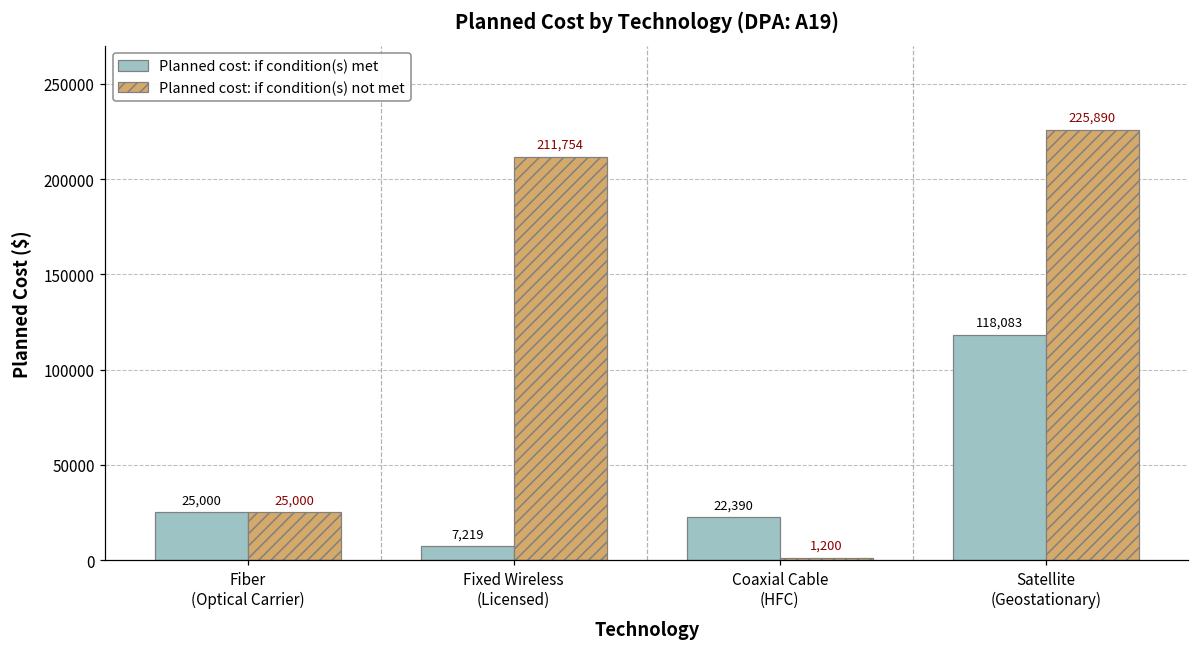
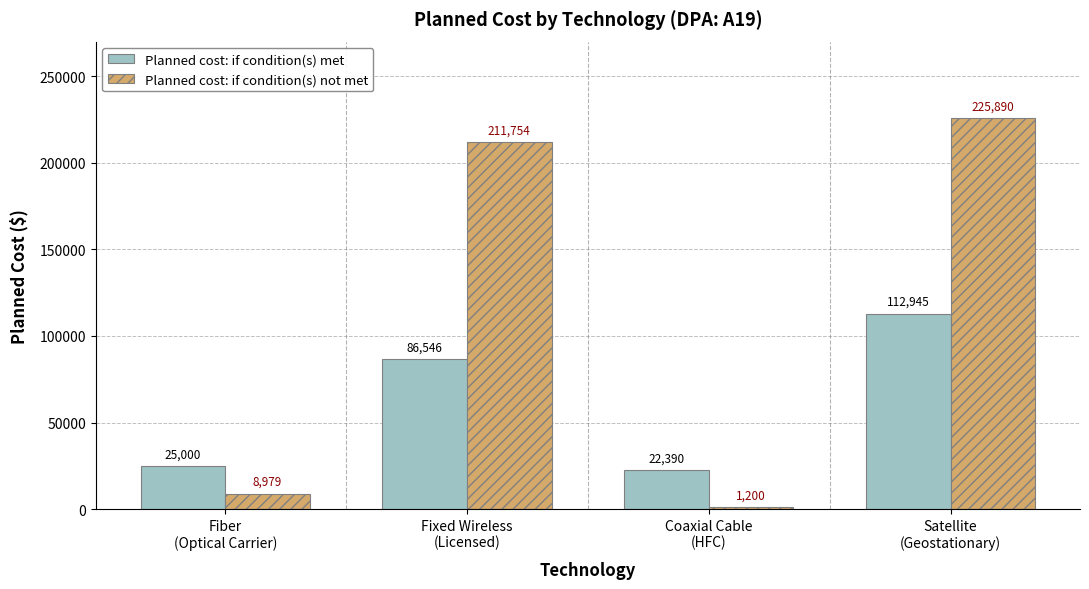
Planned cost: if condition(s) not met, Fiber (Optical Carrier): 25,000 -> 8,979
Planned cost: if condition(s) met, Fixed Wireless (Licensed): 7,219 -> 86,546
Planned cost: if condition(s) met, Satellite (Geostationary): 118,083 -> 112,945
